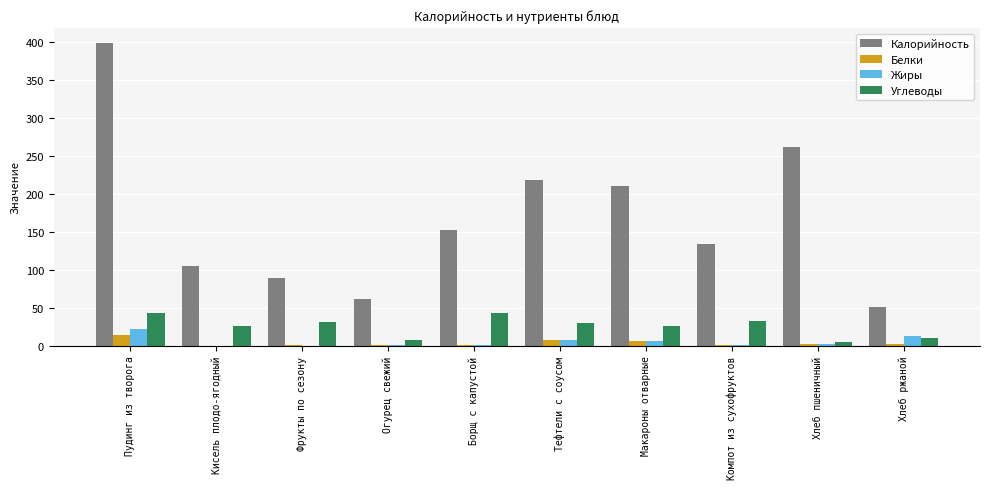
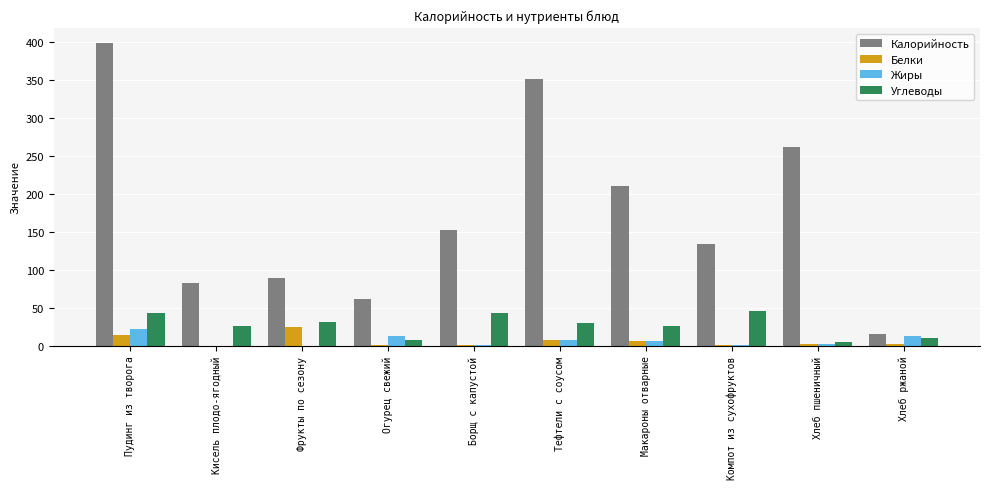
Калорийность, Кисель плодо-ягодный: 110 -> 80
Белки, Фрукты по сезону: 0 -> 30
Жиры, Огурец свежий: 0 -> 10
Калорийность, Тефтели с соусом: 220 -> 350
Углеводы, Компот из сухофруктов: 30 -> 50
Калорийность, Хлеб ржаной: 50 -> 20
